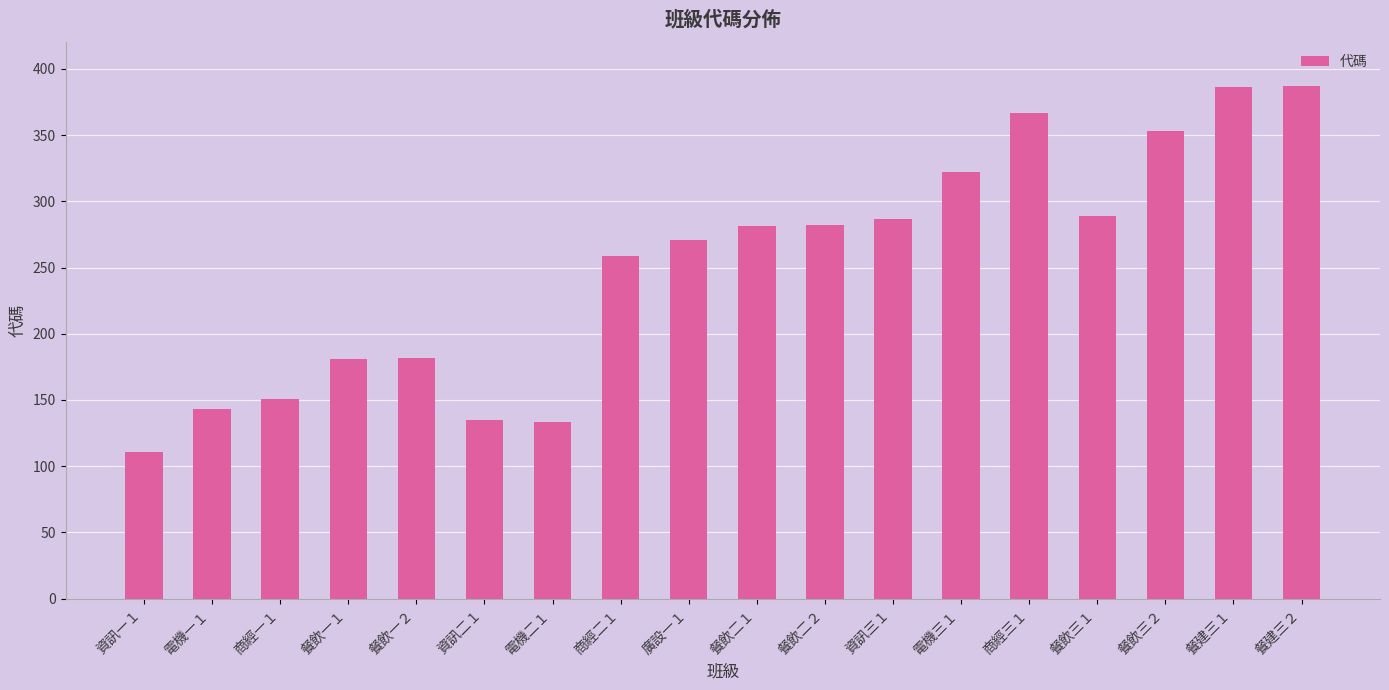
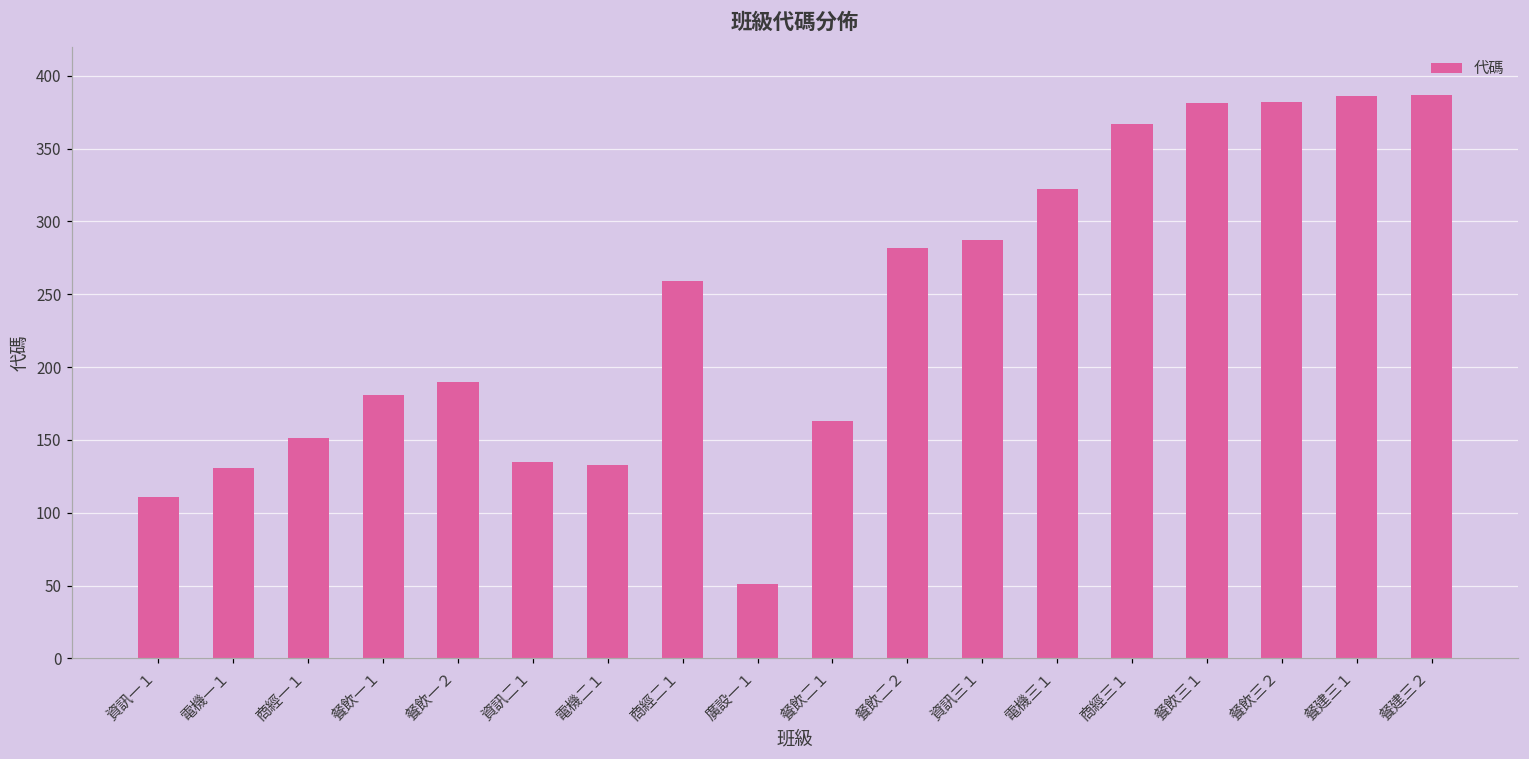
電機一１: 143 -> 131
餐飲一２: 182 -> 190
廣設一１: 271 -> 51
餐飲二１: 281 -> 163
餐飲三１: 289 -> 381
餐飲三２: 353 -> 382
